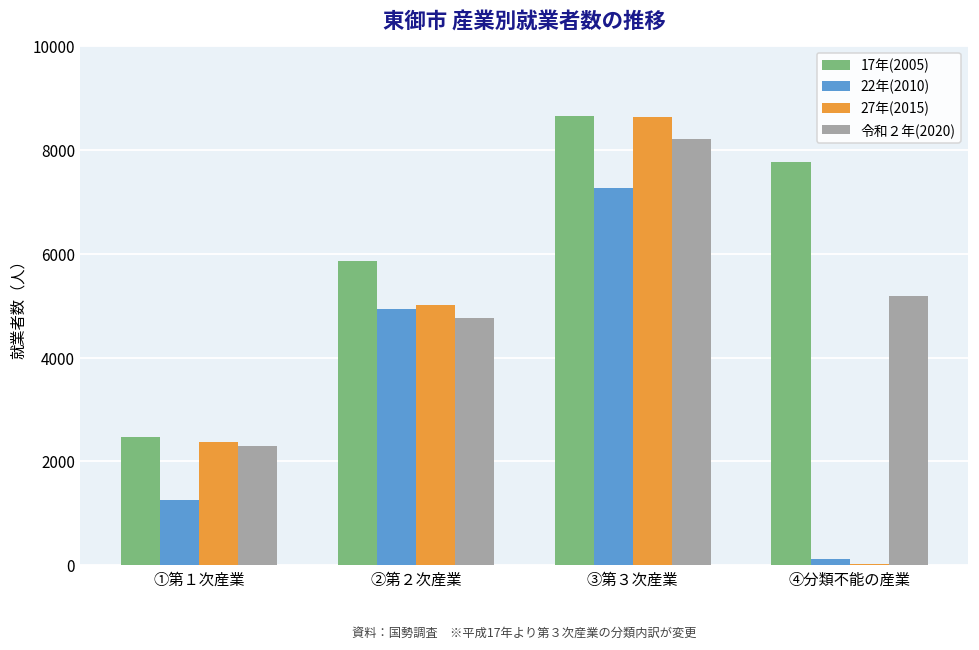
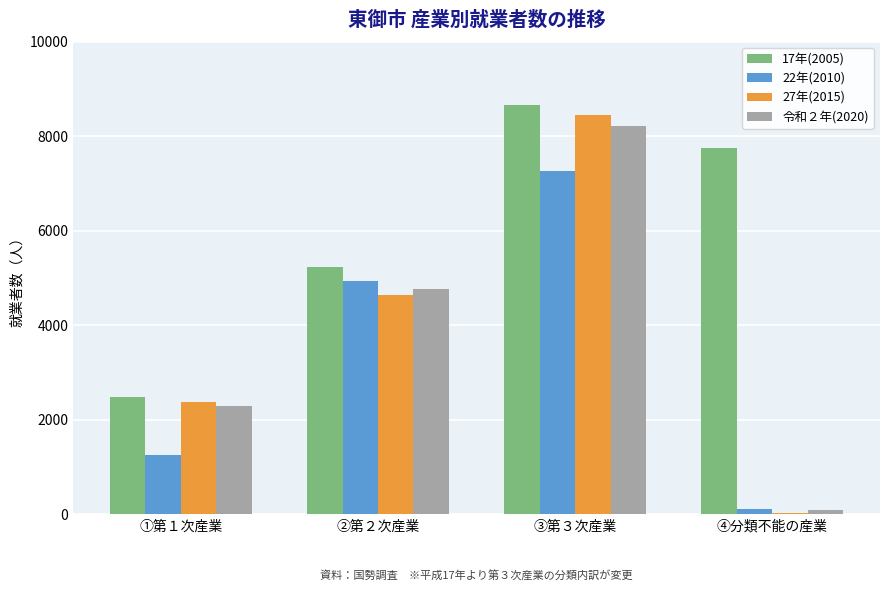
17年(2005), ②第２次産業: 5900 -> 5200
27年(2015), ②第２次産業: 5000 -> 4600
27年(2015), ③第３次産業: 8600 -> 8400
令和２年(2020), ④分類不能の産業: 5200 -> 100
